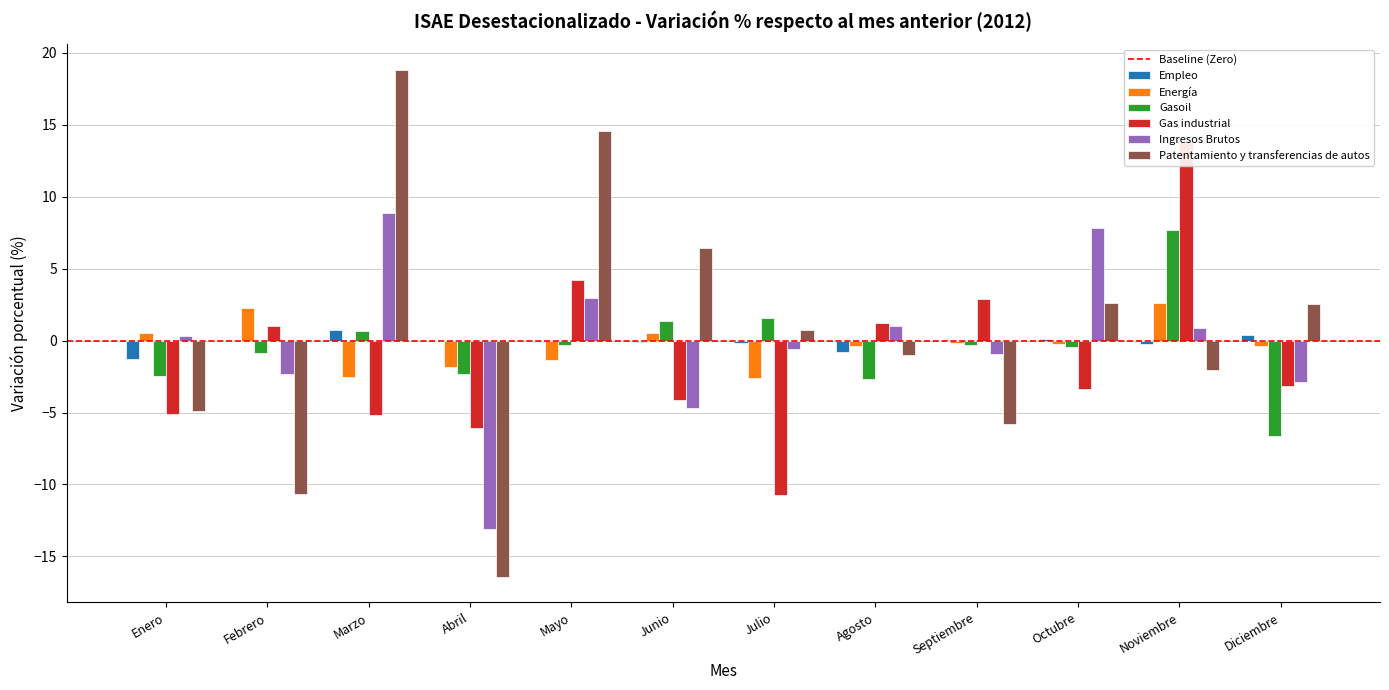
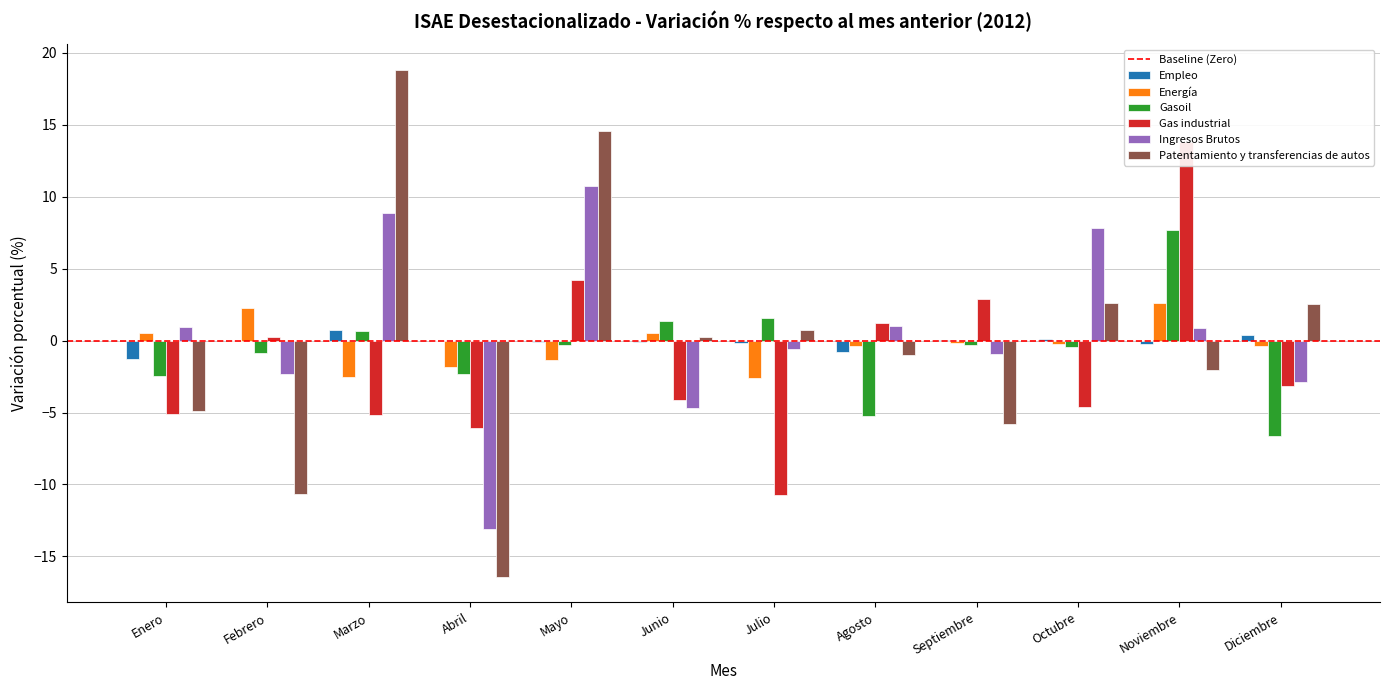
Ingresos Brutos, Enero: 0.3 -> 0.9
Gas industrial, Febrero: 1.0 -> 0.3
Ingresos Brutos, Mayo: 3.0 -> 10.8
Patentamiento y transferencias de autos, Junio: 6.4 -> 0.2
Gasoil, Agosto: -2.7 -> -5.2
Gas industrial, Octubre: -3.4 -> -4.6
